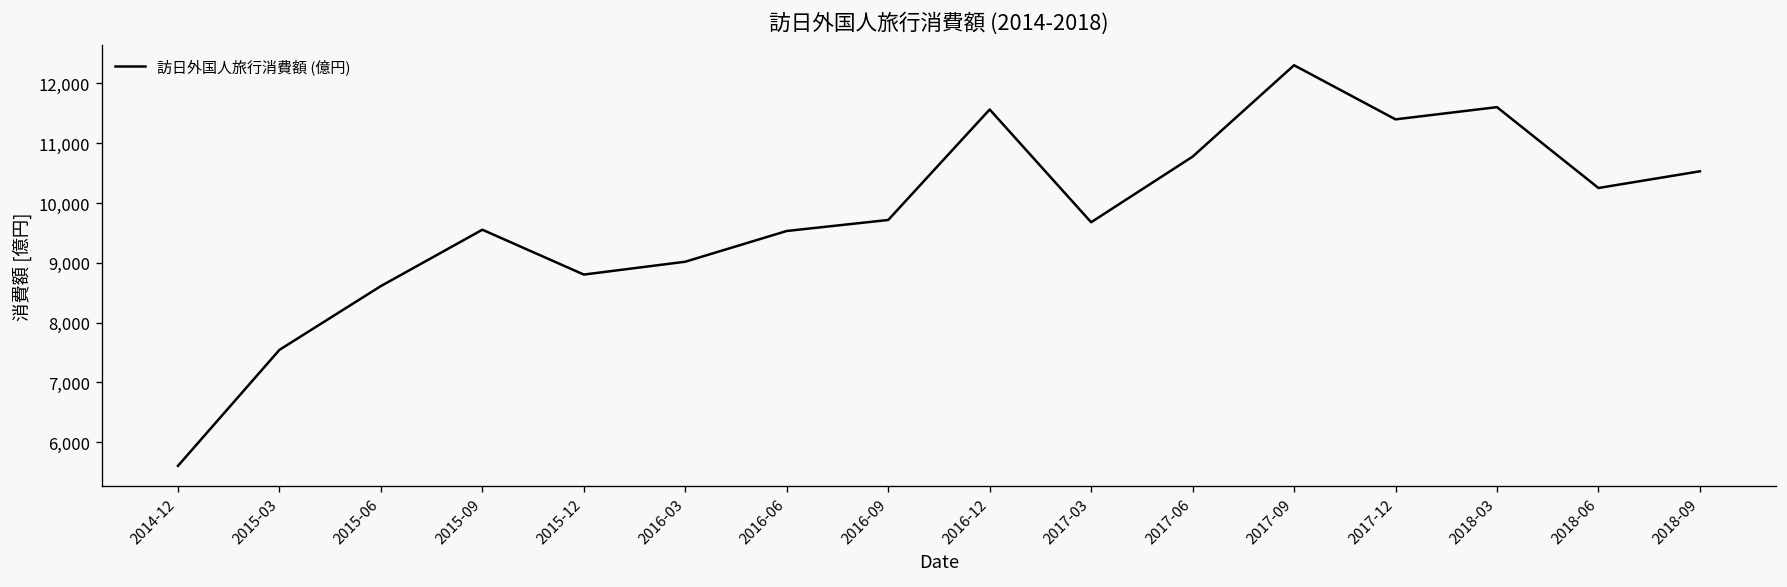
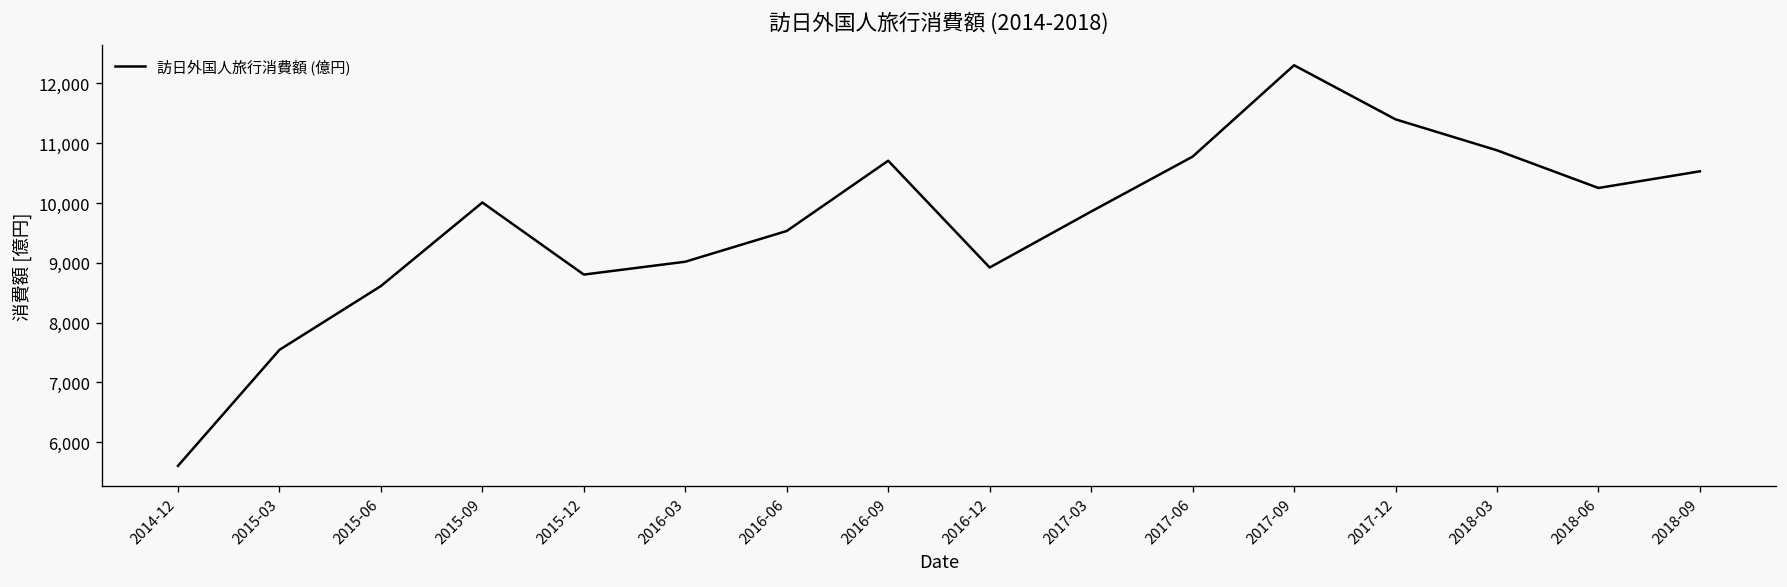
2015-09: 9,600 -> 10,000
2016-09: 9,700 -> 10,700
2016-12: 11,600 -> 8,900
2017-03: 9,700 -> 9,900
2018-03: 11,600 -> 10,900
